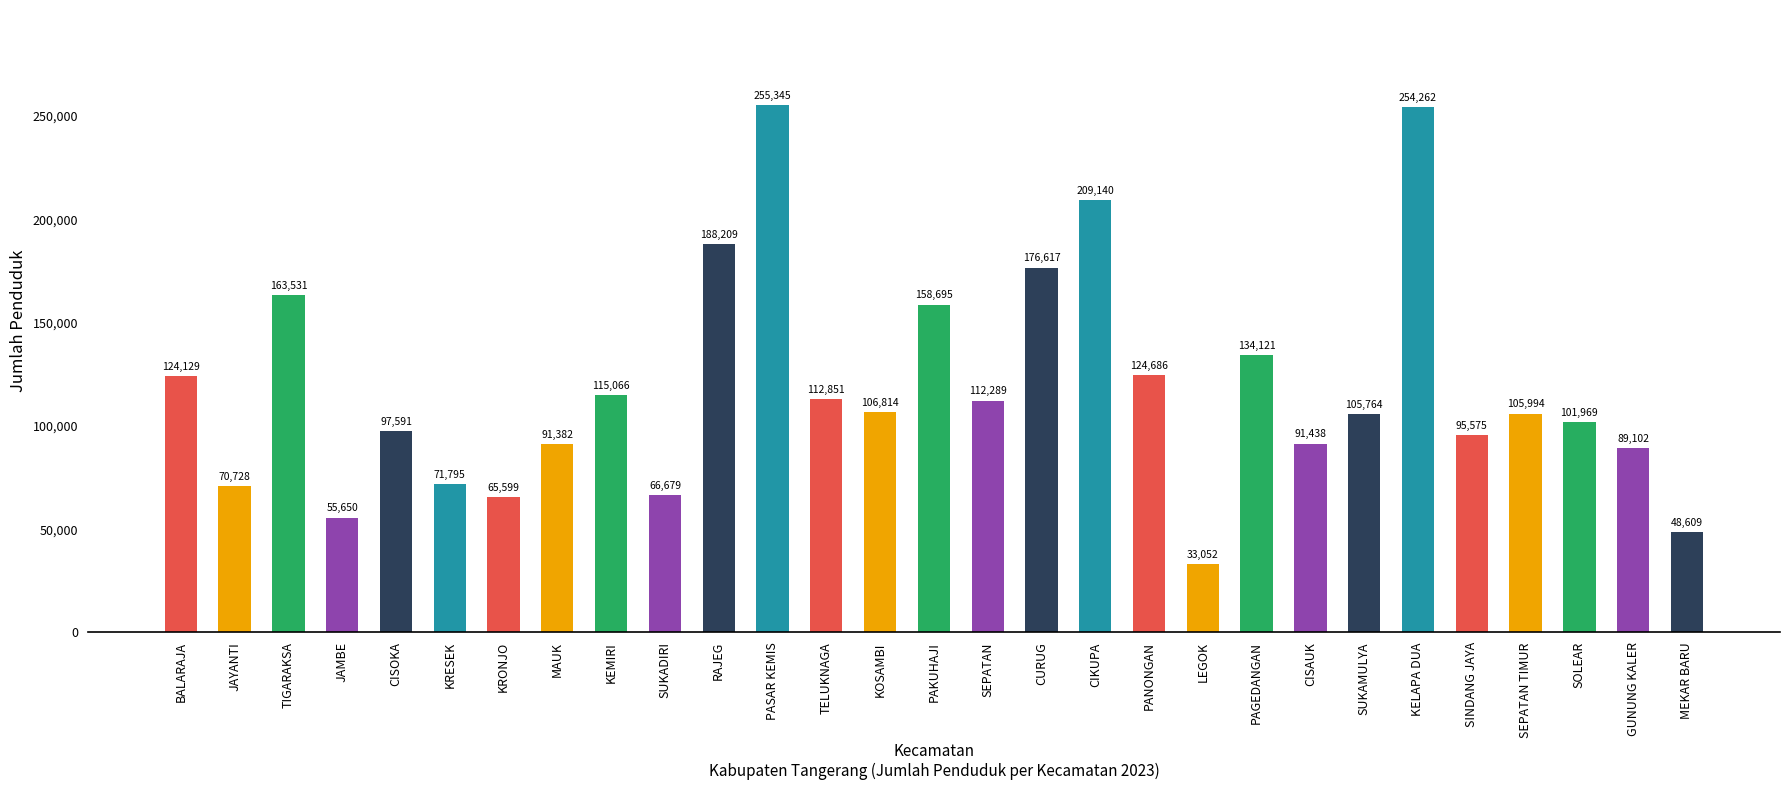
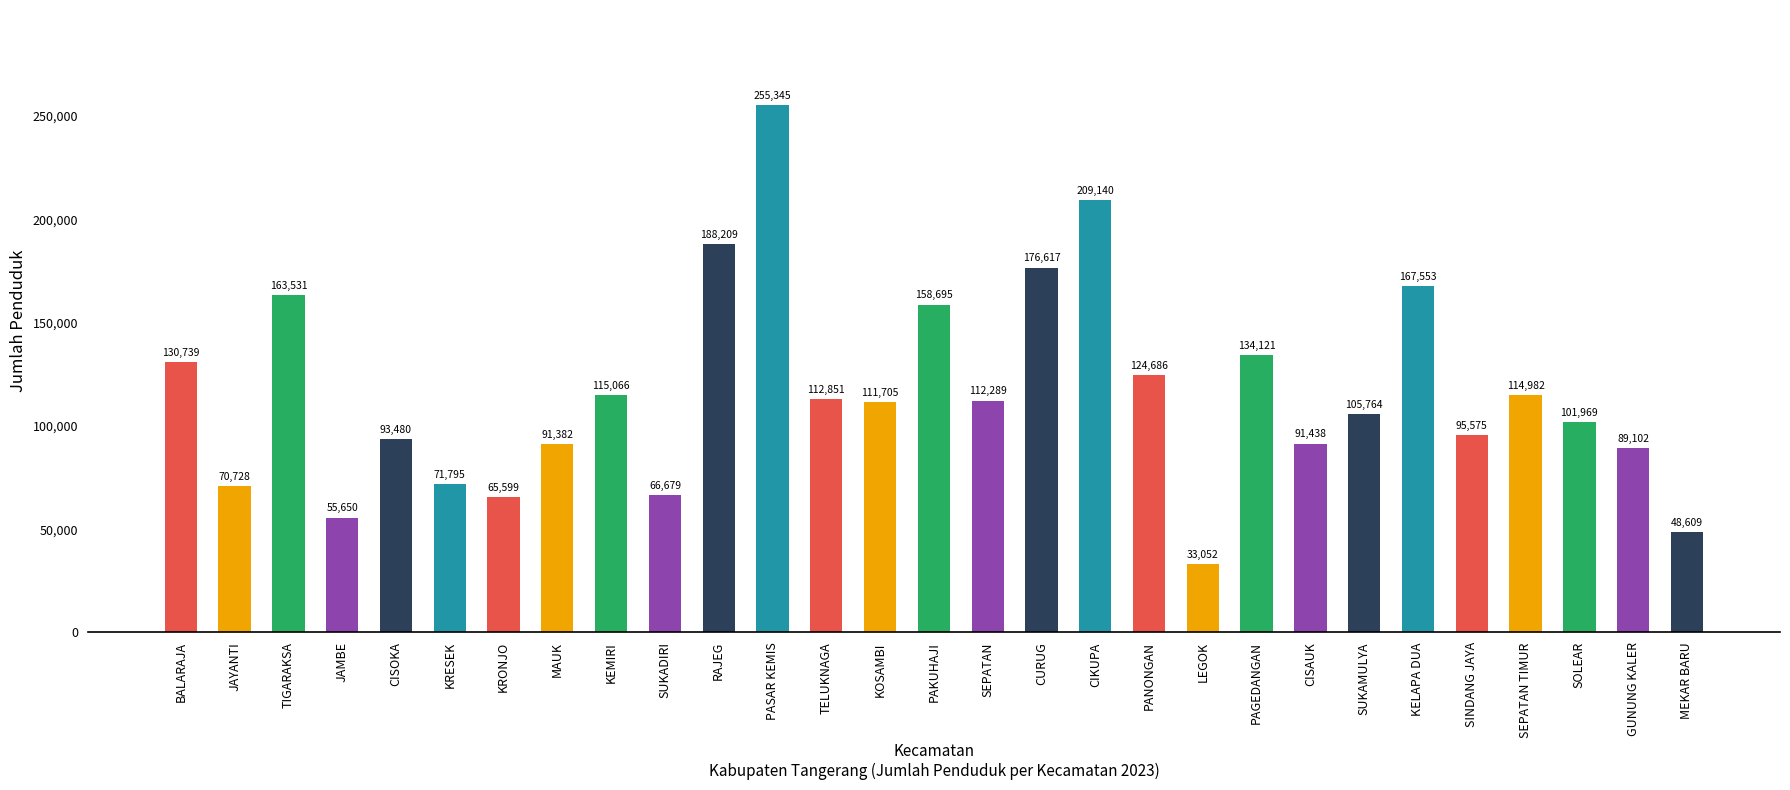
BALARAJA: 124,129 -> 130,739
CISOKA: 97,591 -> 93,480
KOSAMBI: 106,814 -> 111,705
KELAPA DUA: 254,262 -> 167,553
SEPATAN TIMUR: 105,994 -> 114,982
